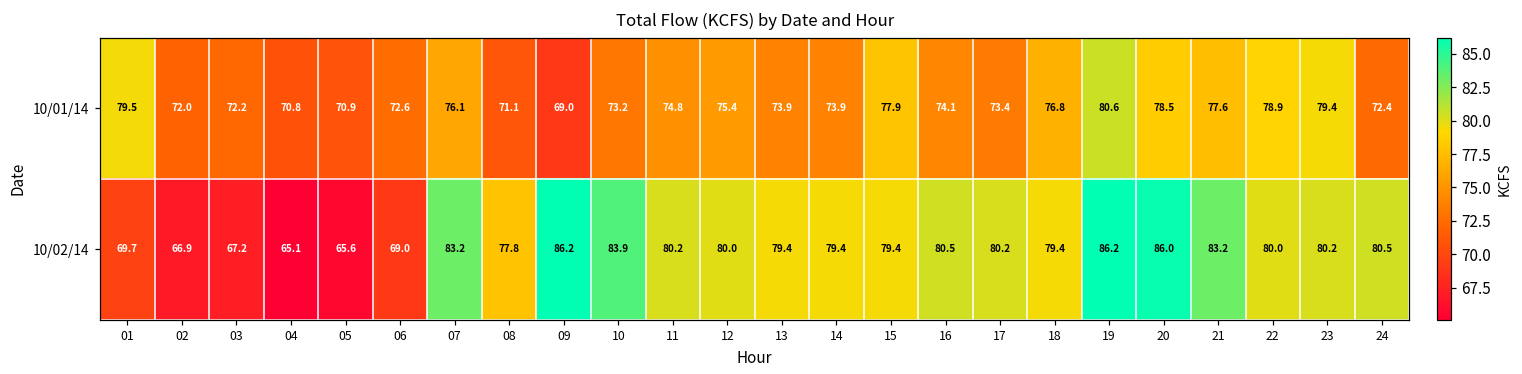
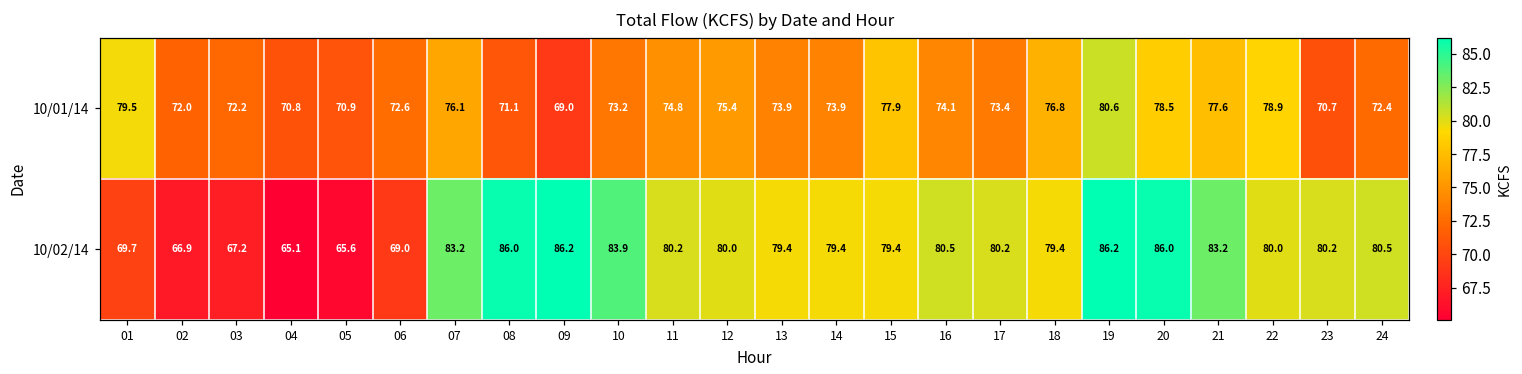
10/01/14, 23: 79.4 -> 70.7
10/02/14, 08: 77.8 -> 86.0
